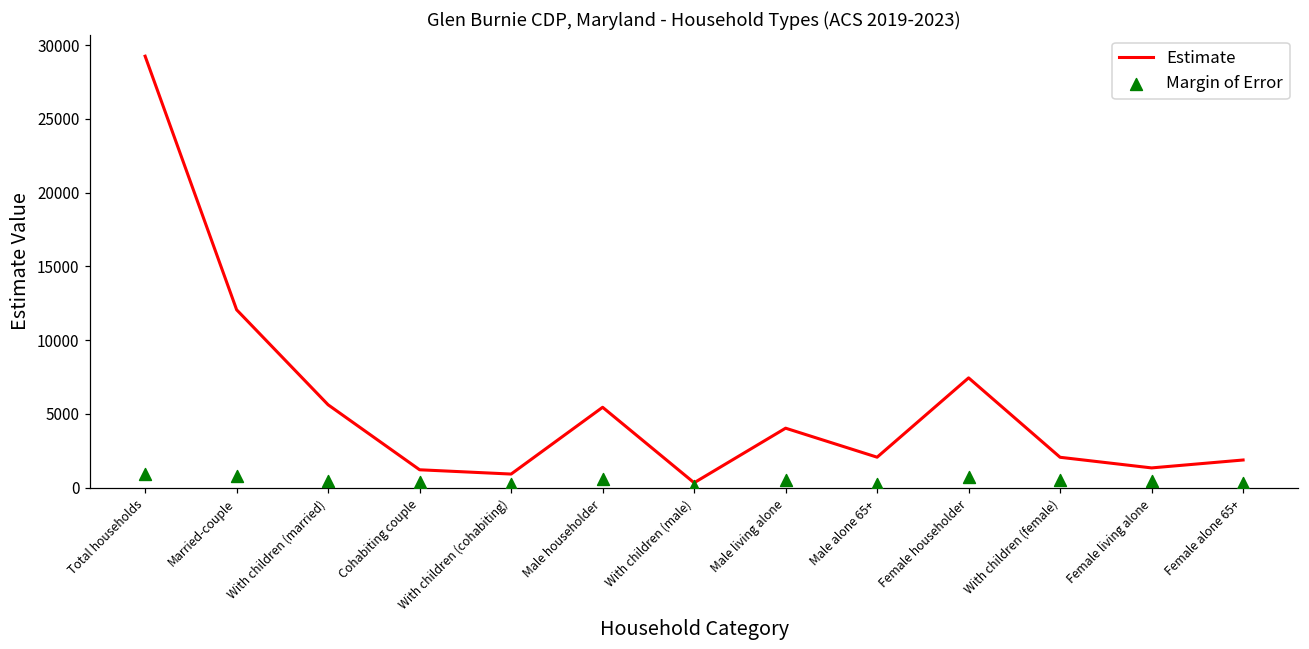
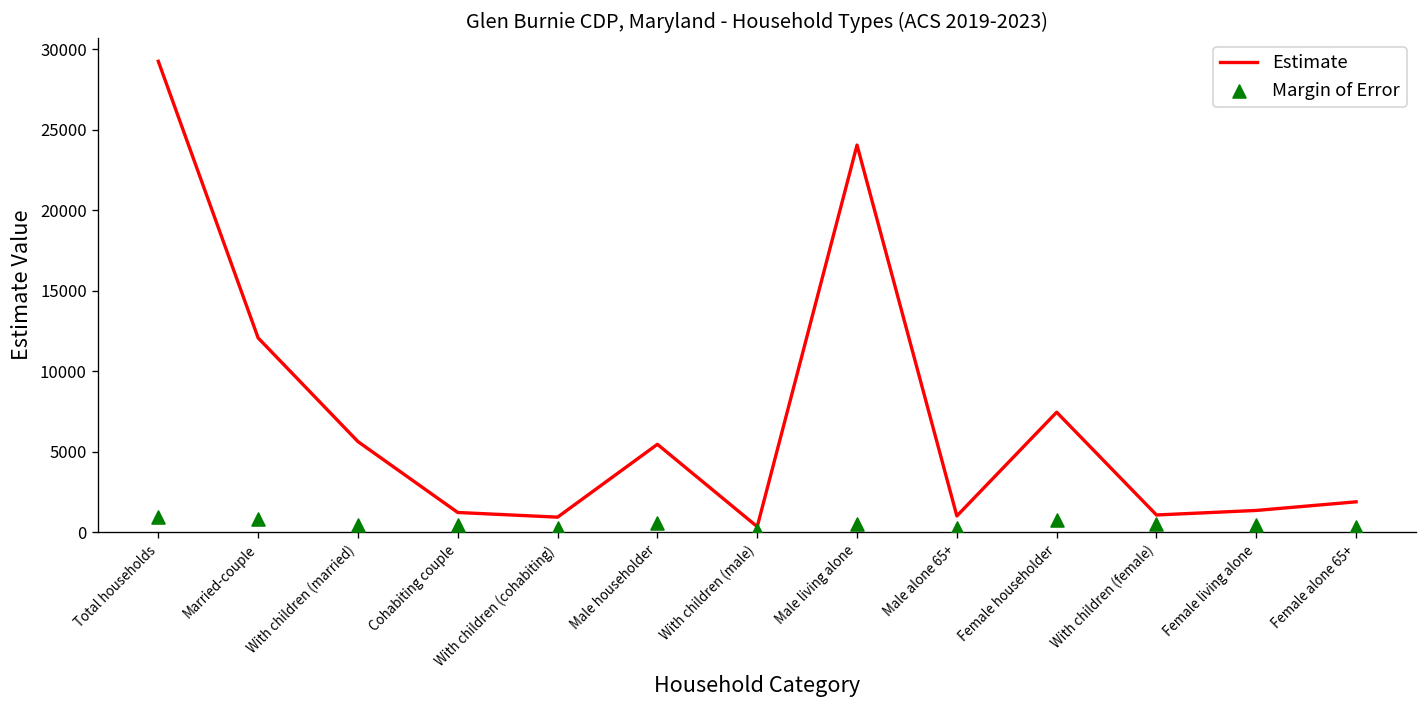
Estimate, Male living alone: 4000 -> 24100
Estimate, Male alone 65+: 2100 -> 1000
Estimate, With children (female): 2100 -> 1100
